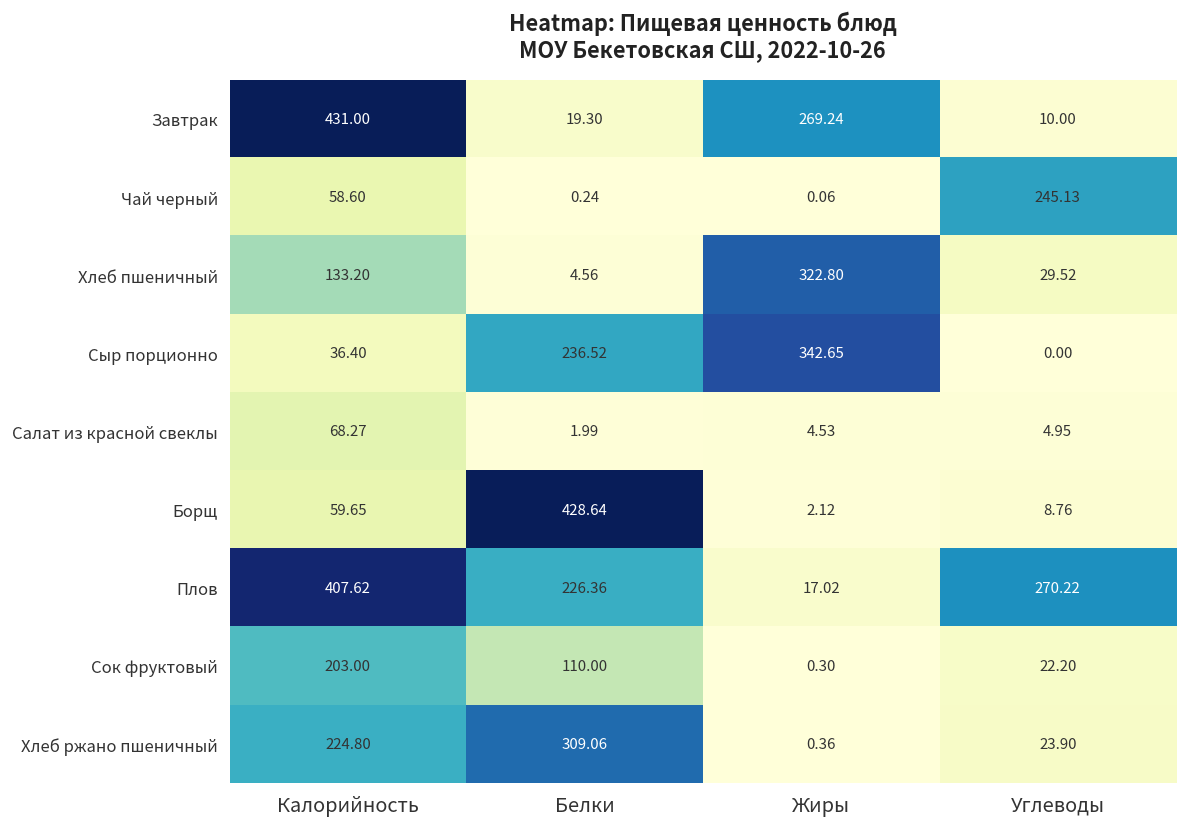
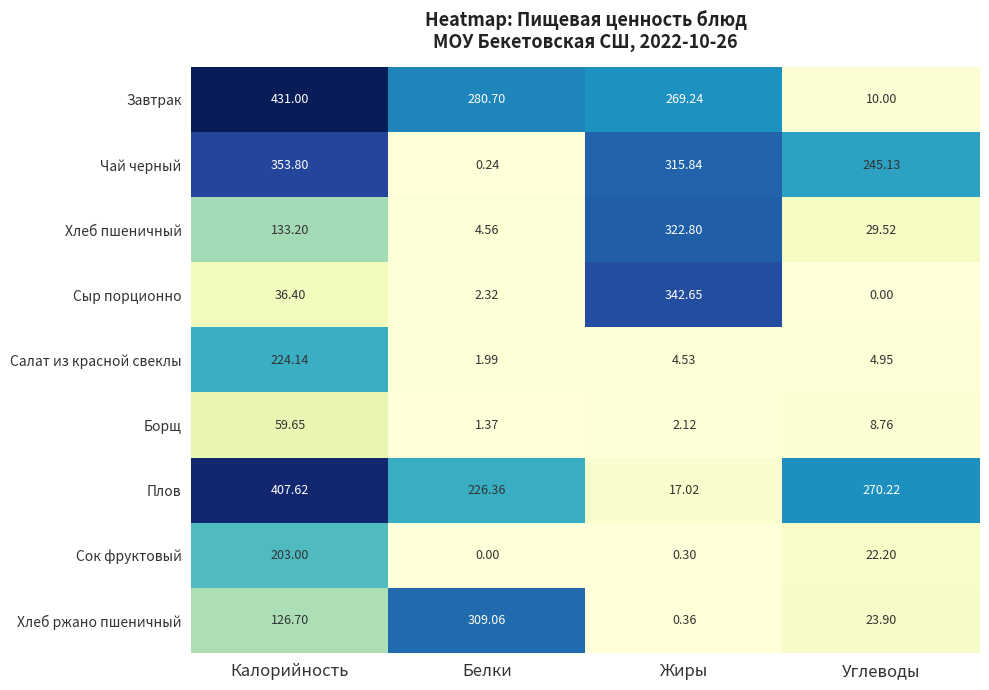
Завтрак, Белки: 19.30 -> 280.70
Чай черный, Калорийность: 58.60 -> 353.80
Чай черный, Жиры: 0.06 -> 315.84
Сыр порционно, Белки: 236.52 -> 2.32
Салат из красной свеклы, Калорийность: 68.27 -> 224.14
Борщ, Белки: 428.64 -> 1.37
Сок фруктовый, Белки: 110.00 -> 0.00
Хлеб ржано пшеничный, Калорийность: 224.80 -> 126.70
